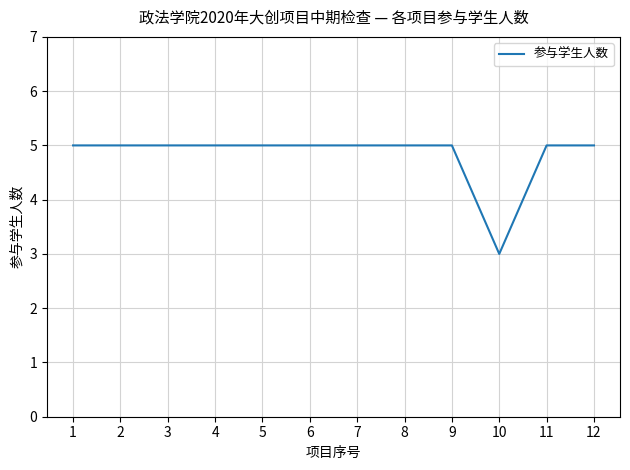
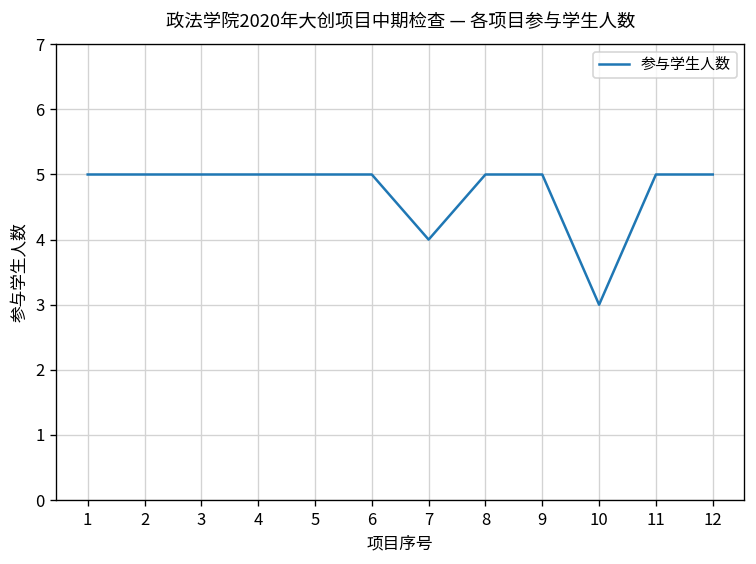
7: 5 -> 4
